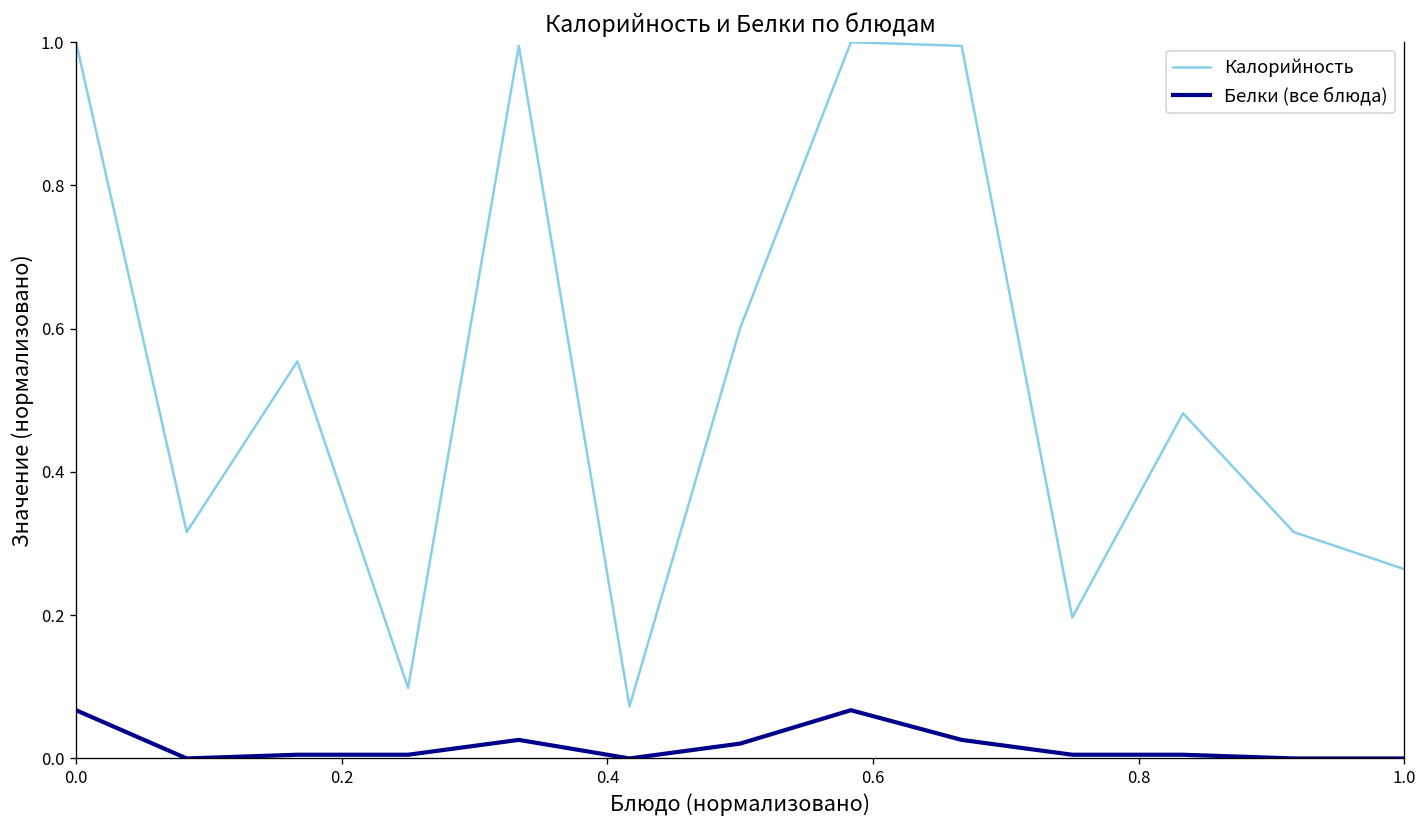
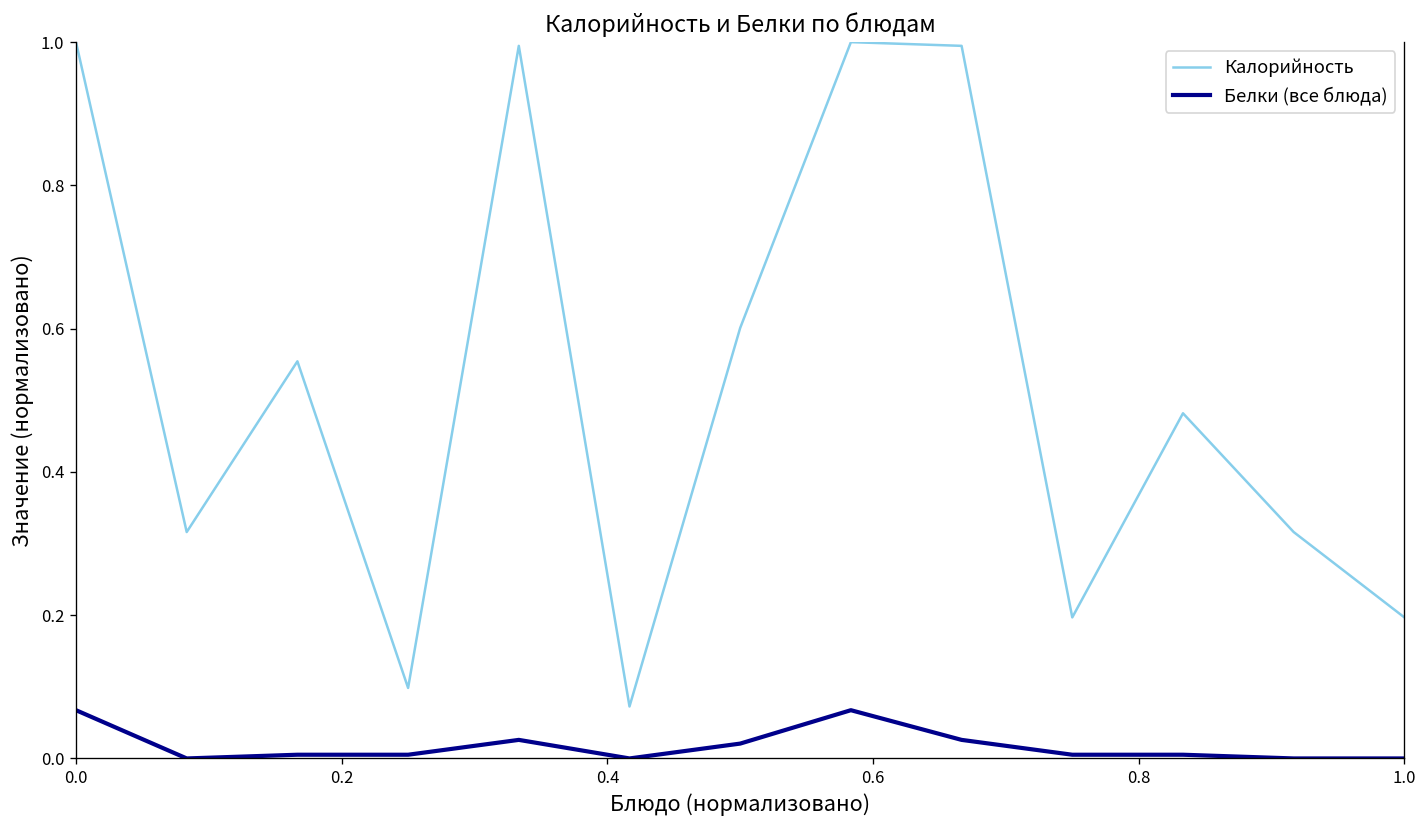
Калорийность, 1.0: 0.26 -> 0.20
